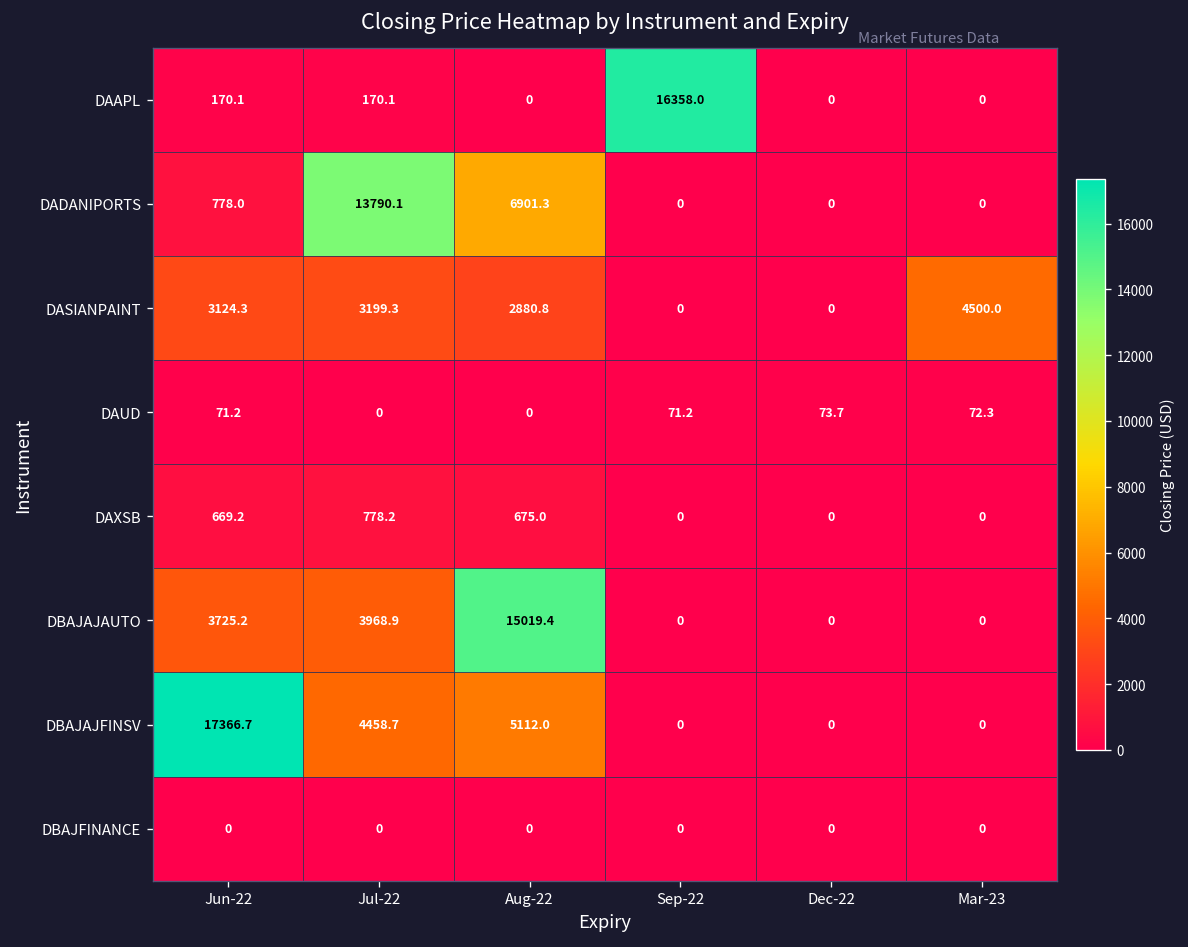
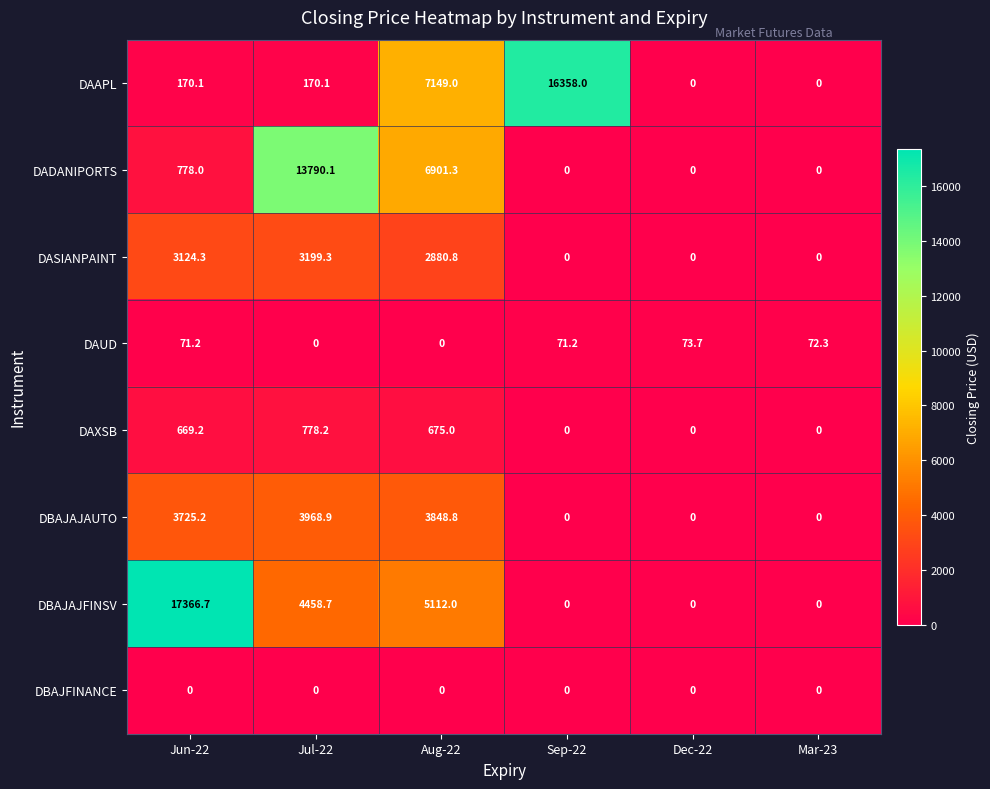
DAAPL, Aug-22: 0 -> 7149.0
DASIANPAINT, Mar-23: 4500.0 -> 0
DBAJAJAUTO, Aug-22: 15019.4 -> 3848.8
